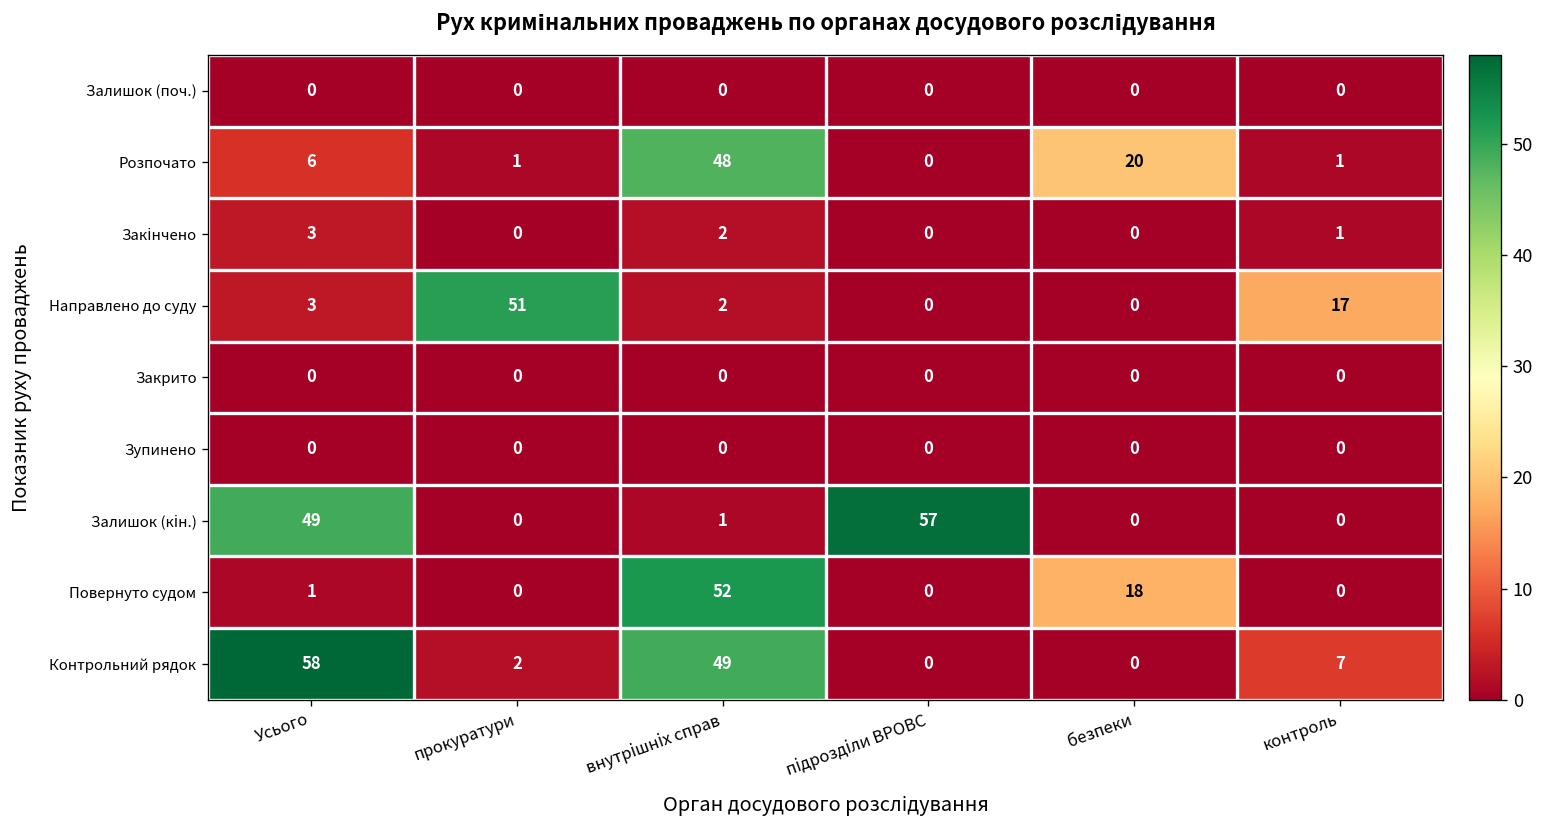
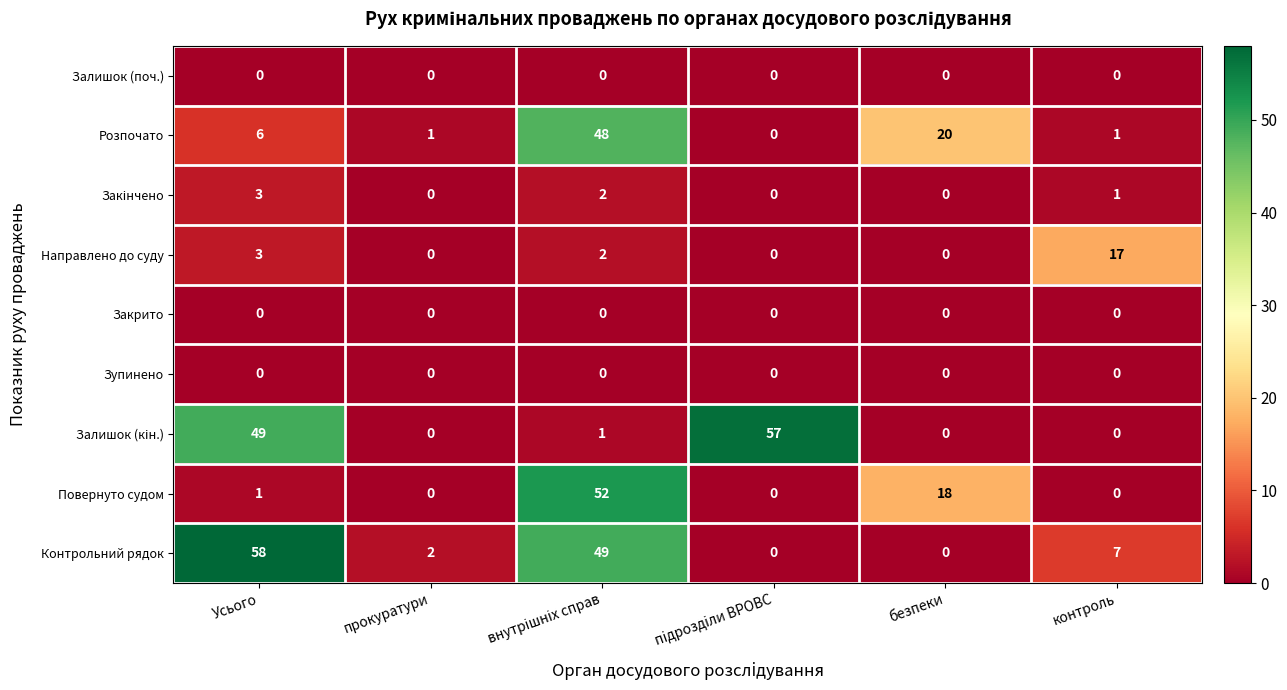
Направлено до суду, прокуратури: 51 -> 0
